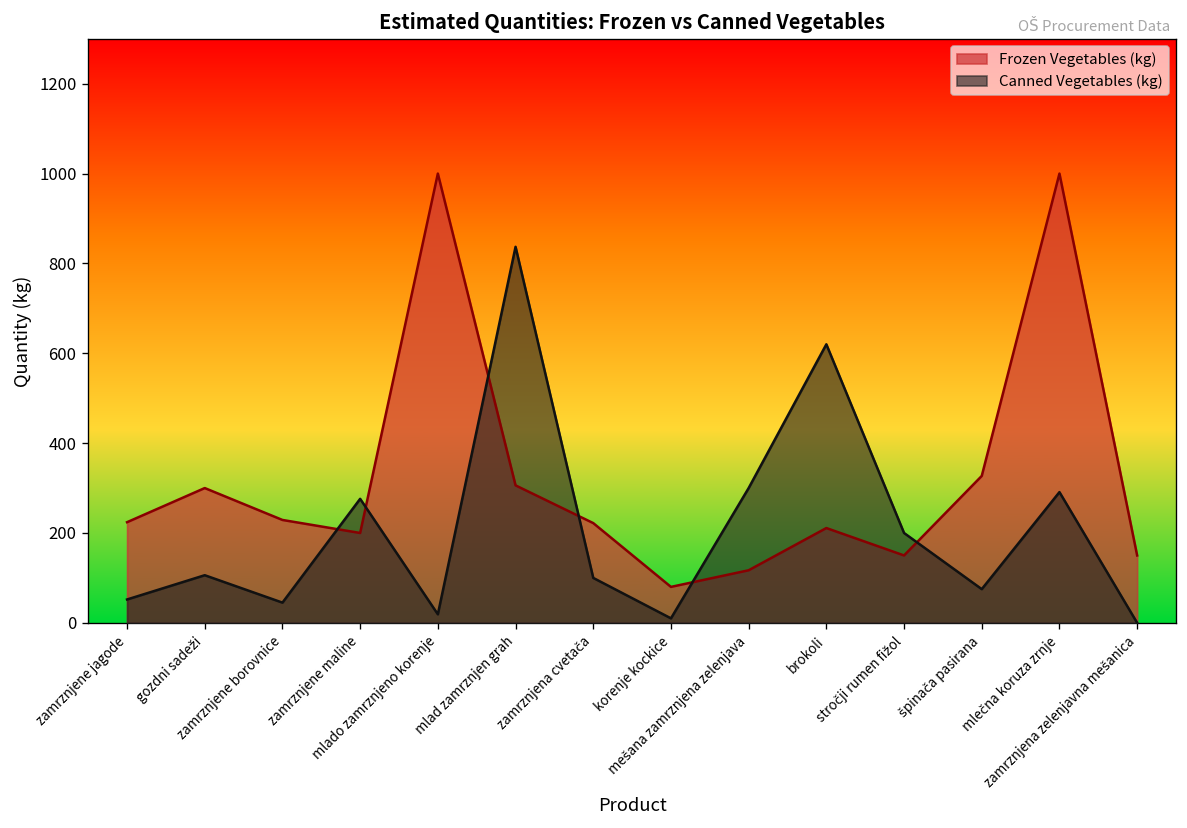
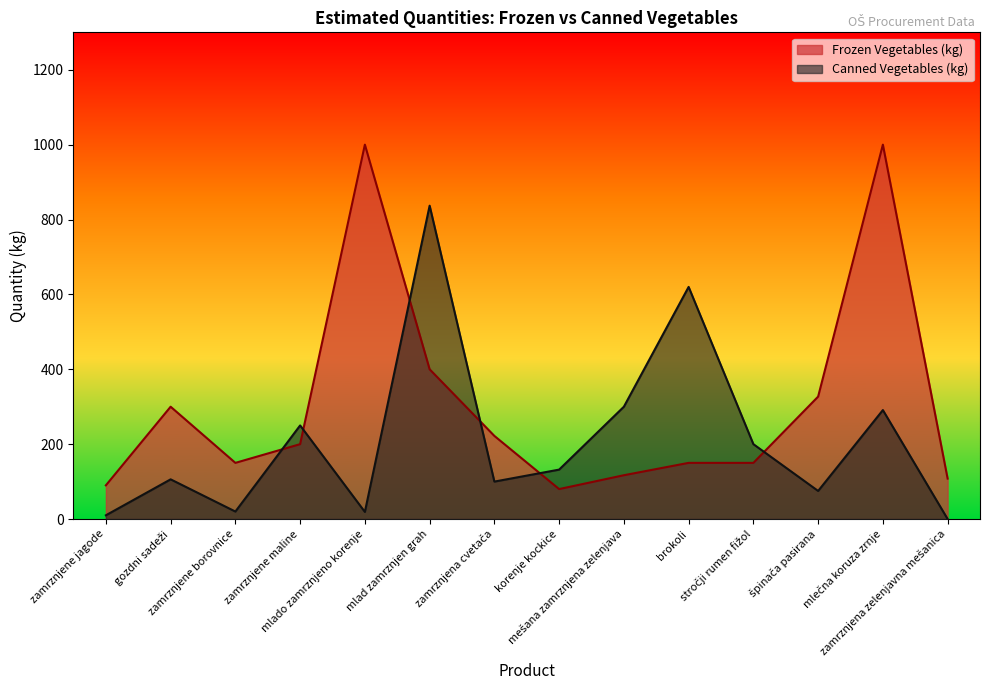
Frozen Vegetables (kg), zamrznjene jagode: 220 -> 90
Canned Vegetables (kg), zamrznjene jagode: 50 -> 10
Frozen Vegetables (kg), zamrznjene borovnice: 230 -> 150
Canned Vegetables (kg), zamrznjene borovnice: 50 -> 20
Canned Vegetables (kg), zamrznjene maline: 280 -> 250
Frozen Vegetables (kg), mlad zamrznjen grah: 310 -> 400
Canned Vegetables (kg), korenje kockice: 10 -> 130
Frozen Vegetables (kg), brokoli: 210 -> 150
Frozen Vegetables (kg), zamrznjena zelenjavna mešanica: 150 -> 110
